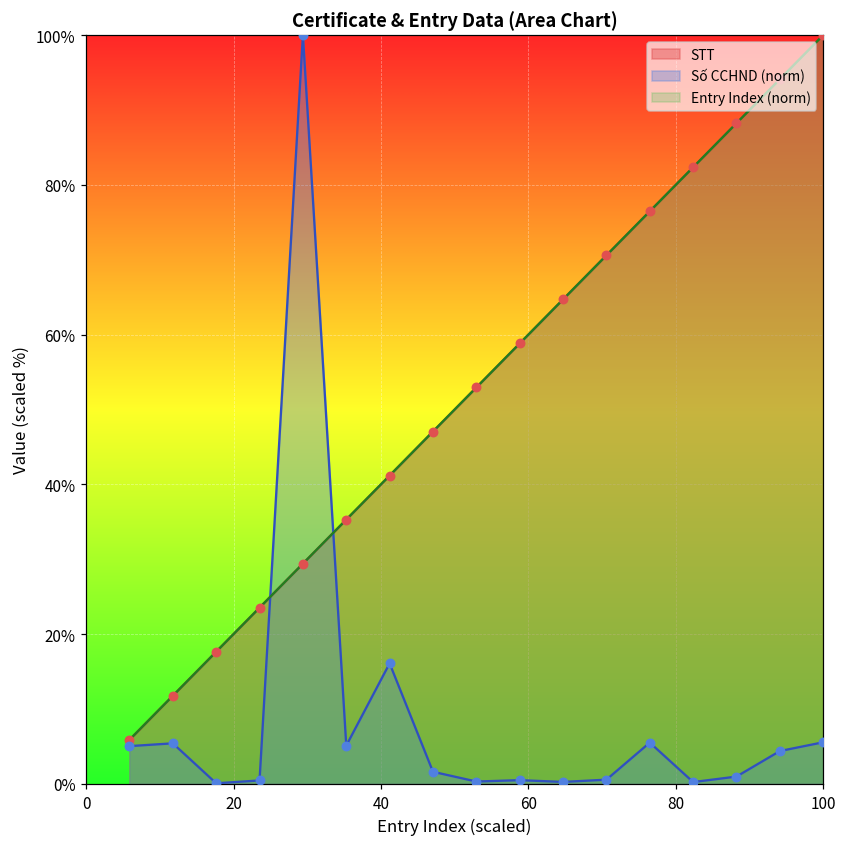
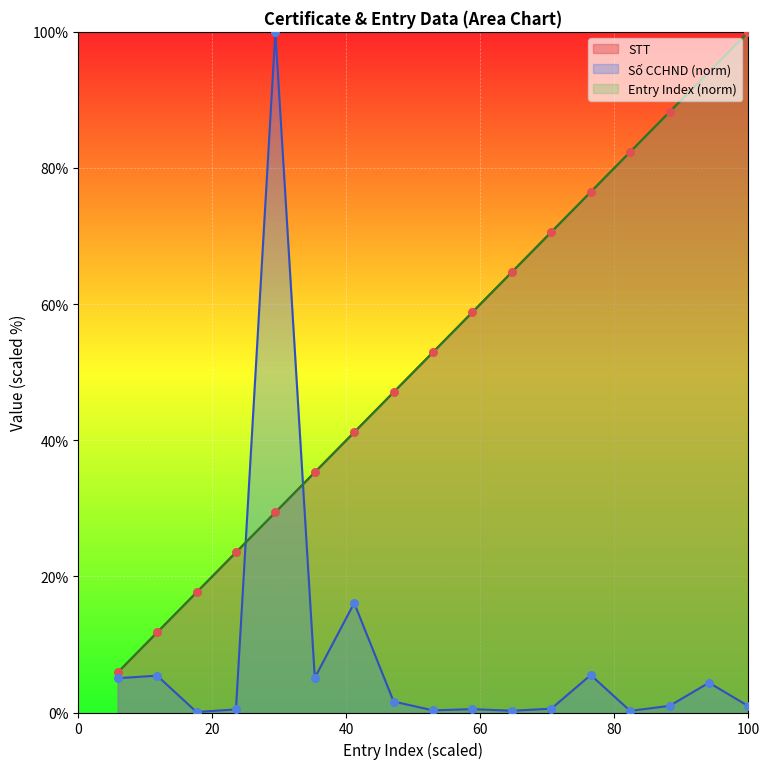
Số CCHND (norm), 100: 6% -> 1%
